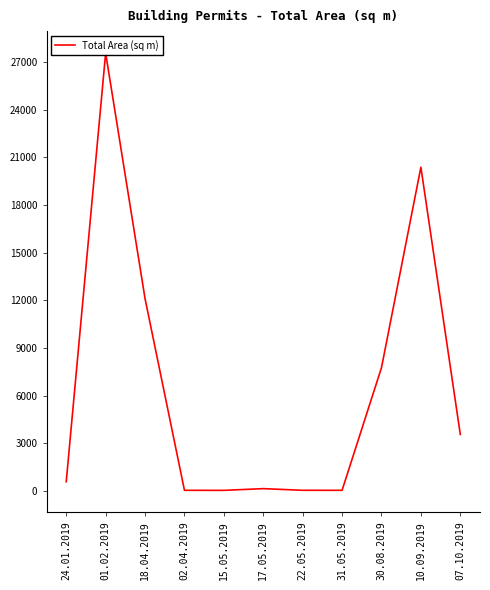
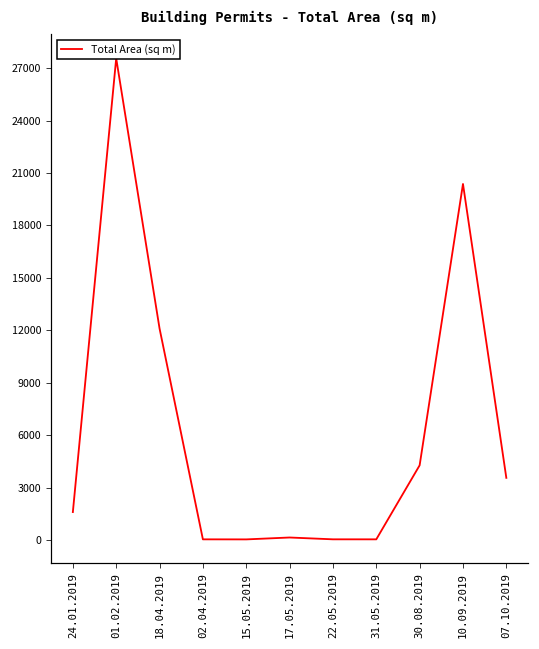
24.01.2019: 600 -> 1600
30.08.2019: 7800 -> 4300
